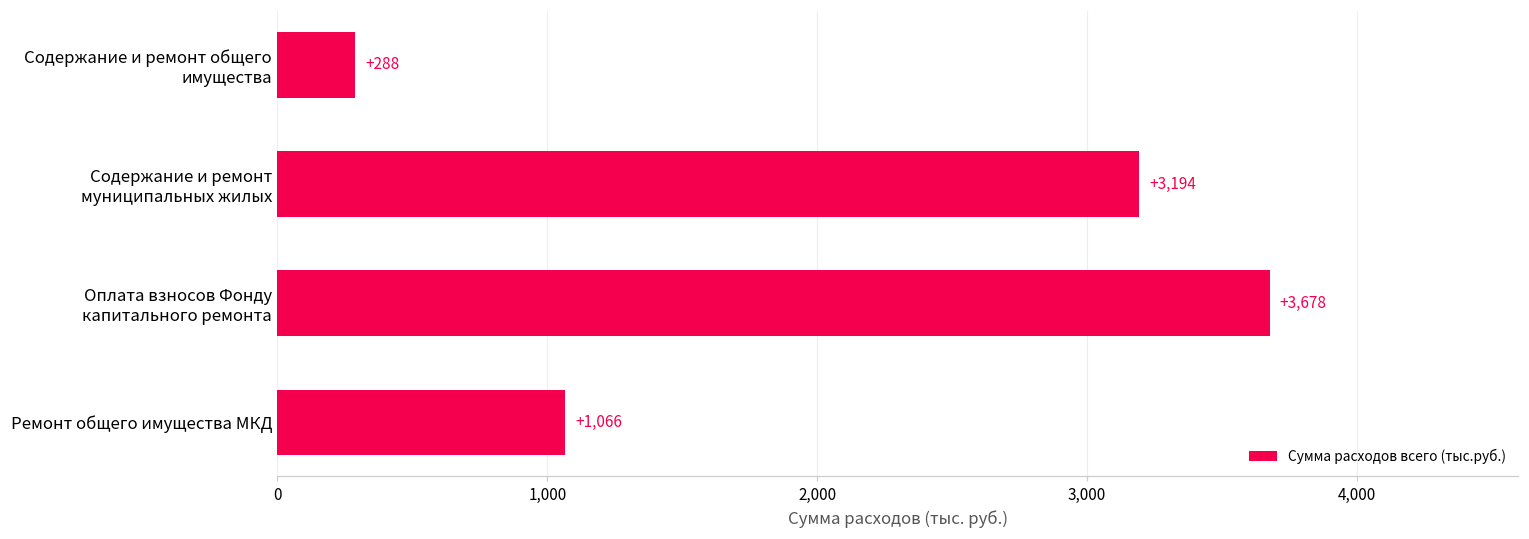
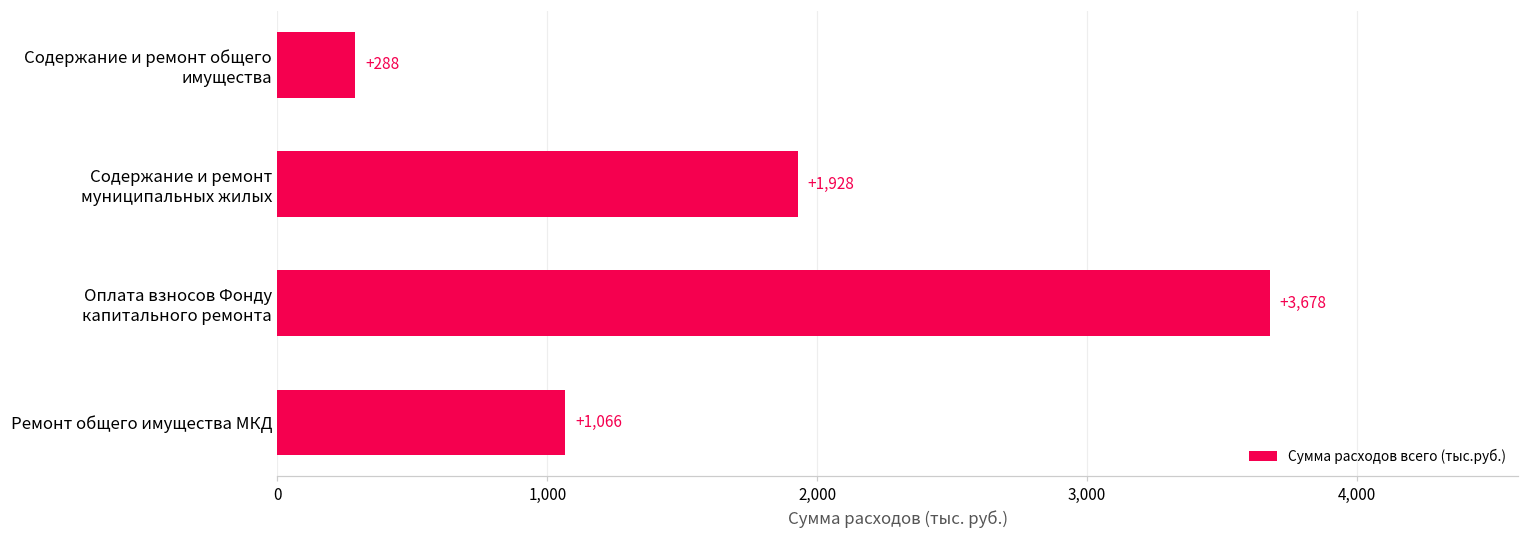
Содержание и ремонт муниципальных жилых: +3,194 -> +1,928
